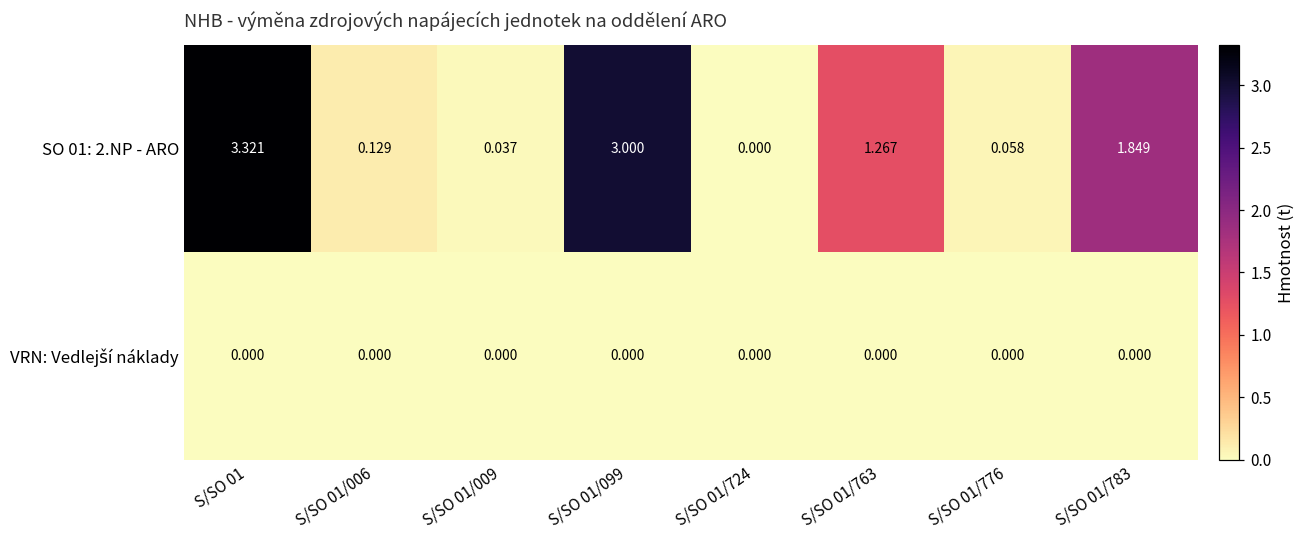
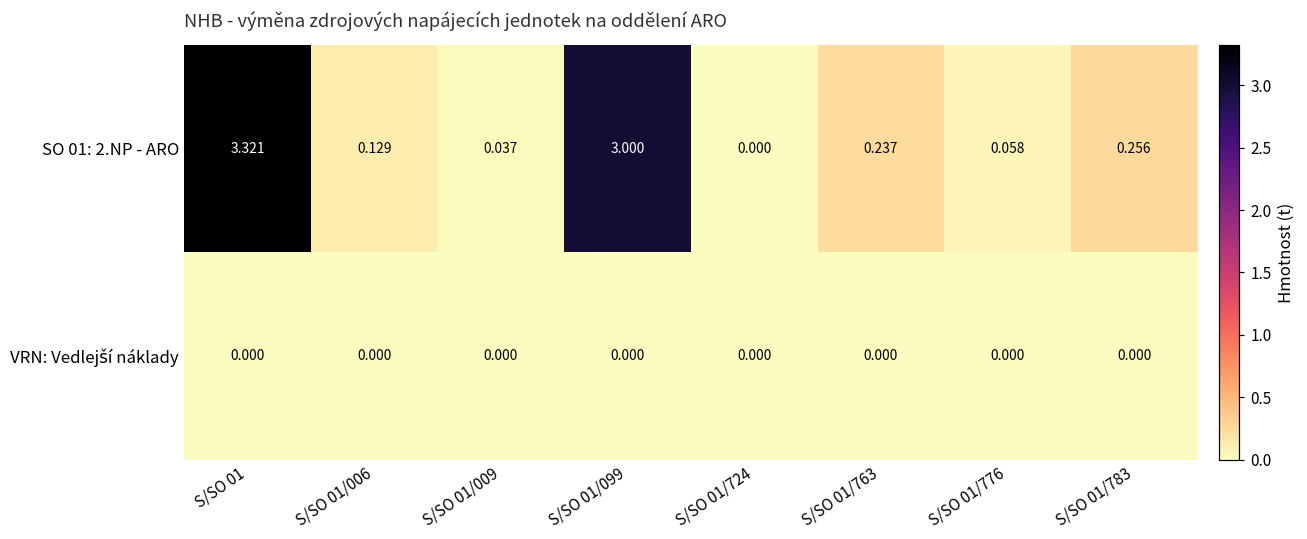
SO 01: 2.NP - ARO, S/SO 01/763: 1.267 -> 0.237
SO 01: 2.NP - ARO, S/SO 01/783: 1.849 -> 0.256
